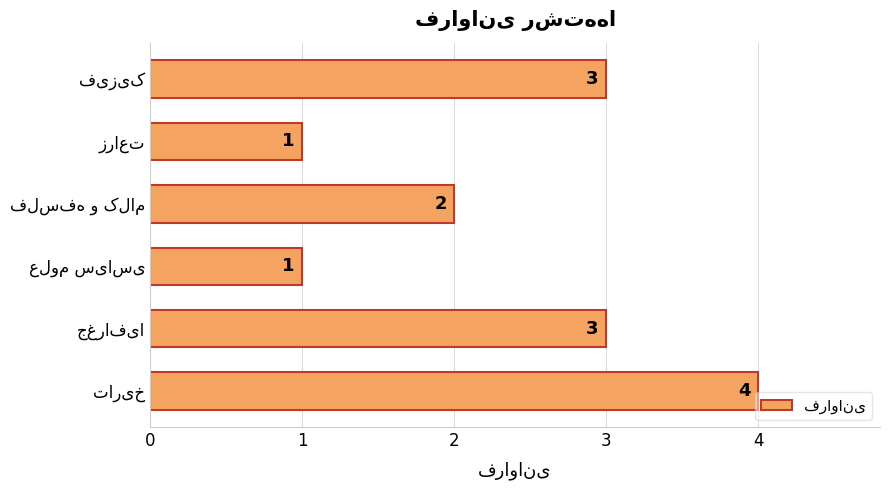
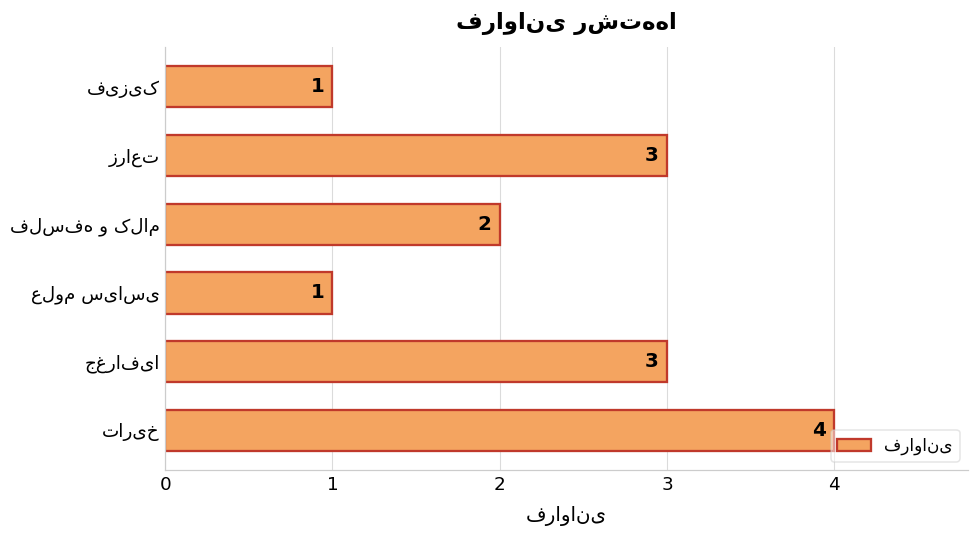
فیزیک: 3 -> 1
زراعت: 1 -> 3
